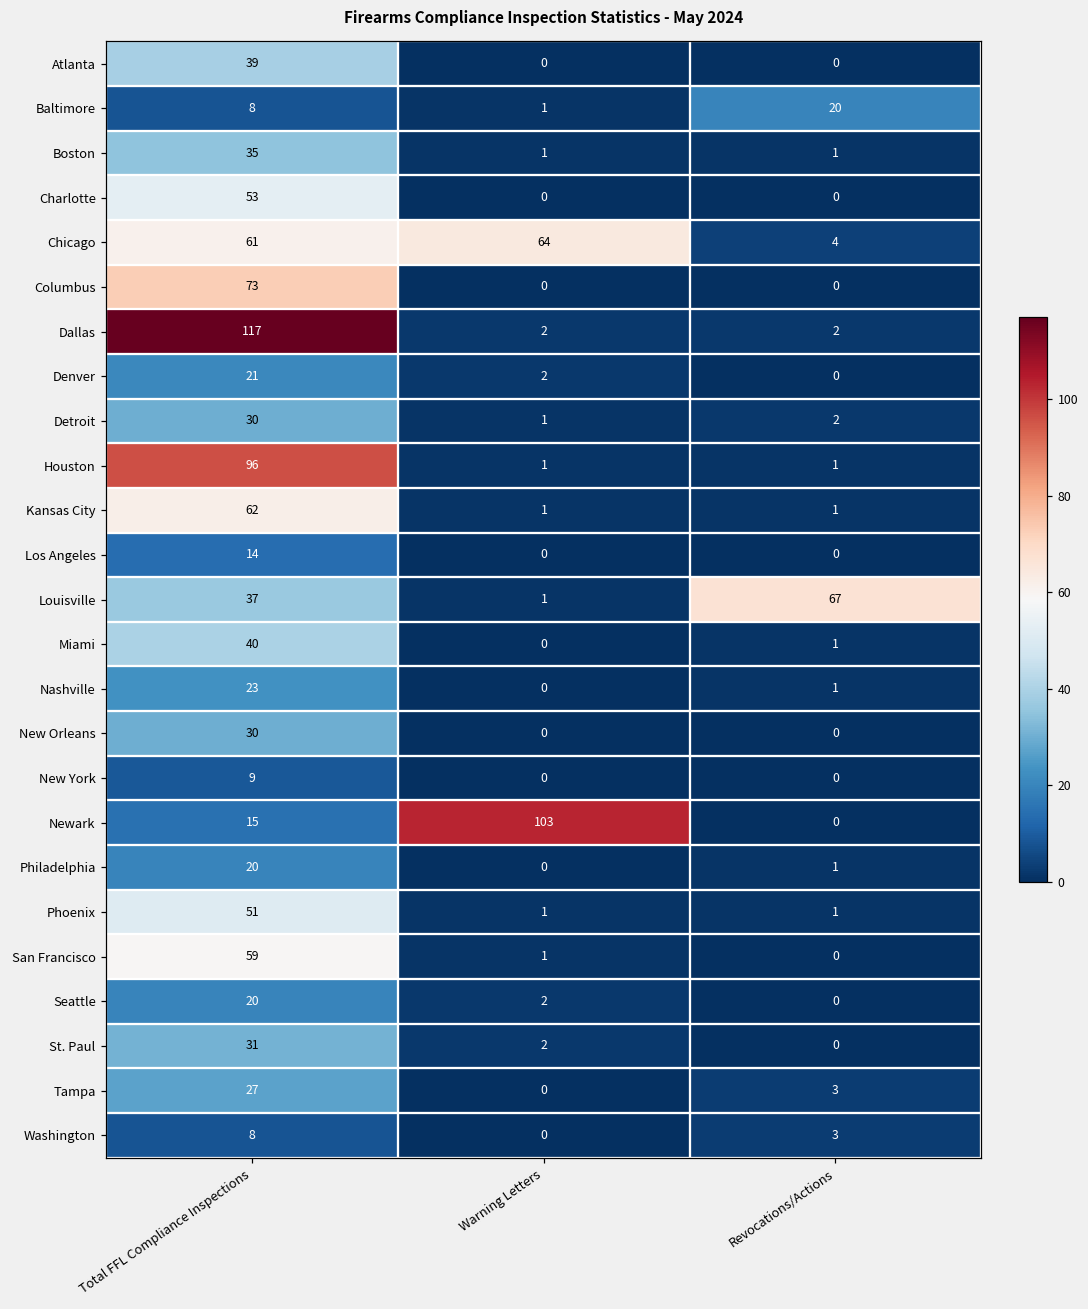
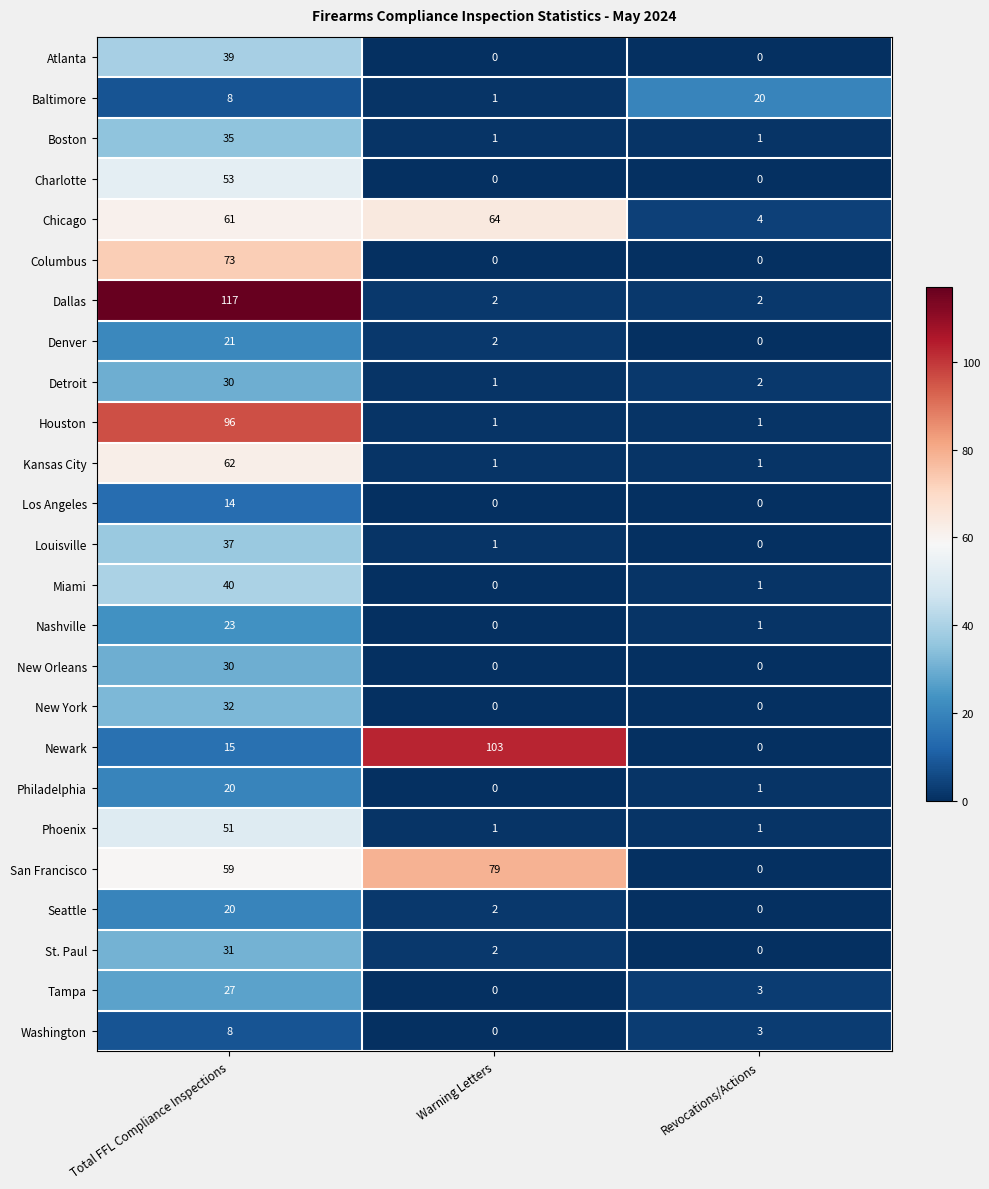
Louisville, Revocations/Actions: 67 -> 0
New York, Total FFL Compliance Inspections: 9 -> 32
San Francisco, Warning Letters: 1 -> 79
